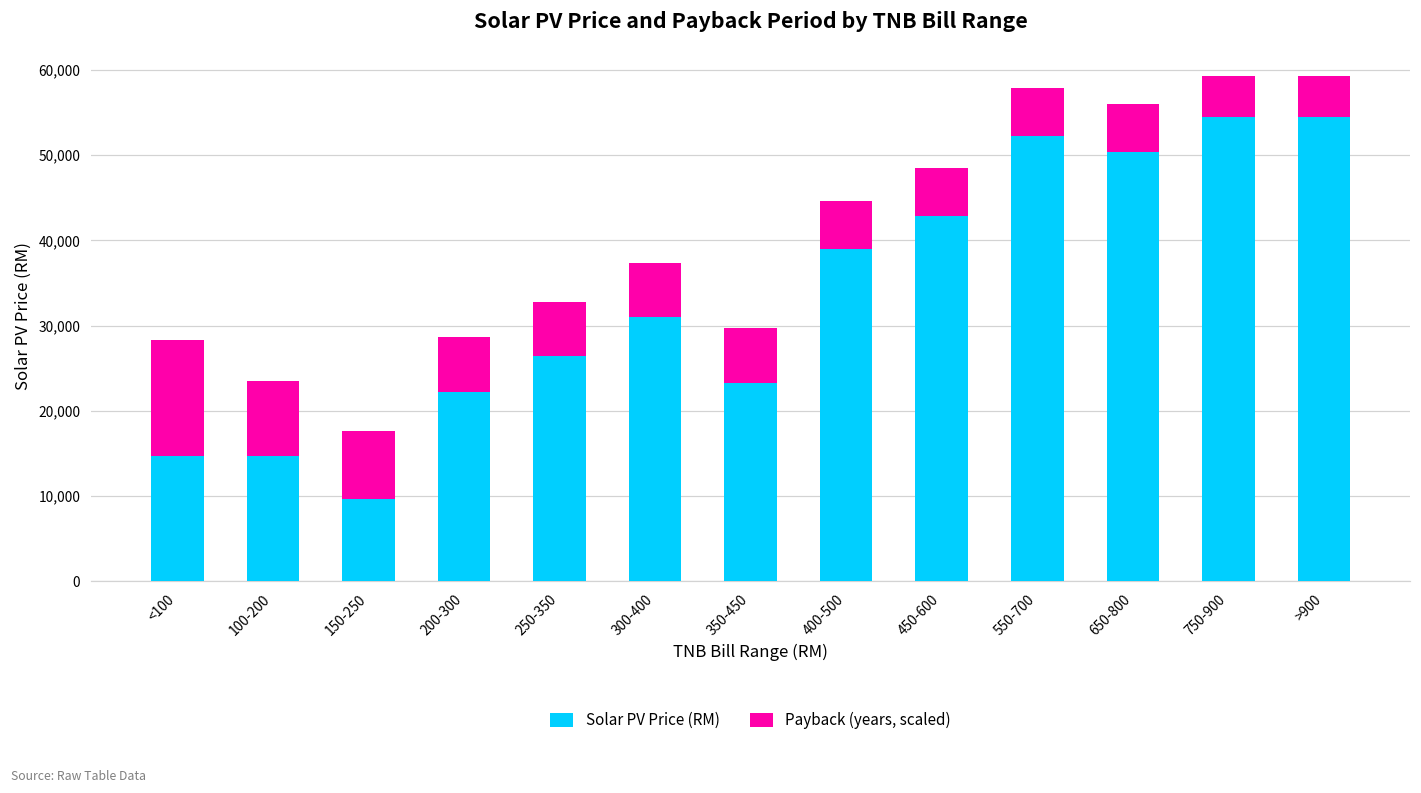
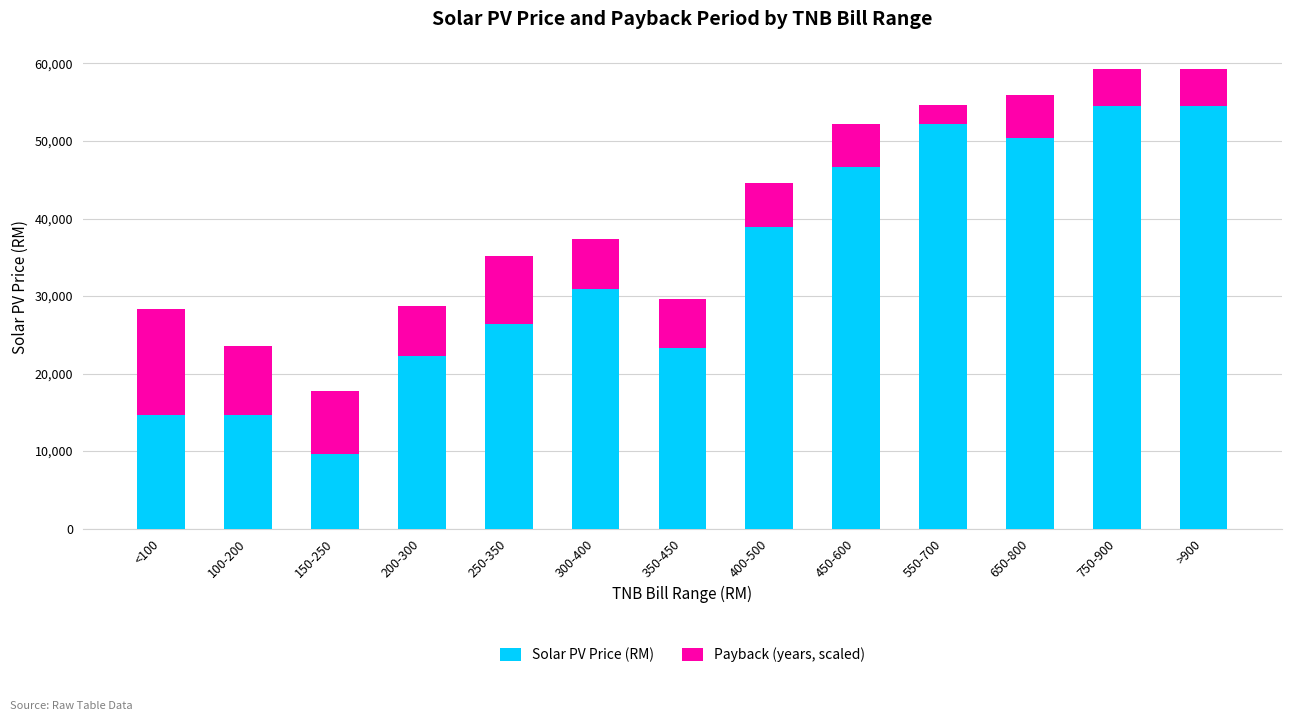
Payback (years, scaled), 250-350: 6,000 -> 9,000
Solar PV Price (RM), 450-600: 43,000 -> 47,000
Payback (years, scaled), 550-700: 6,000 -> 2,000
